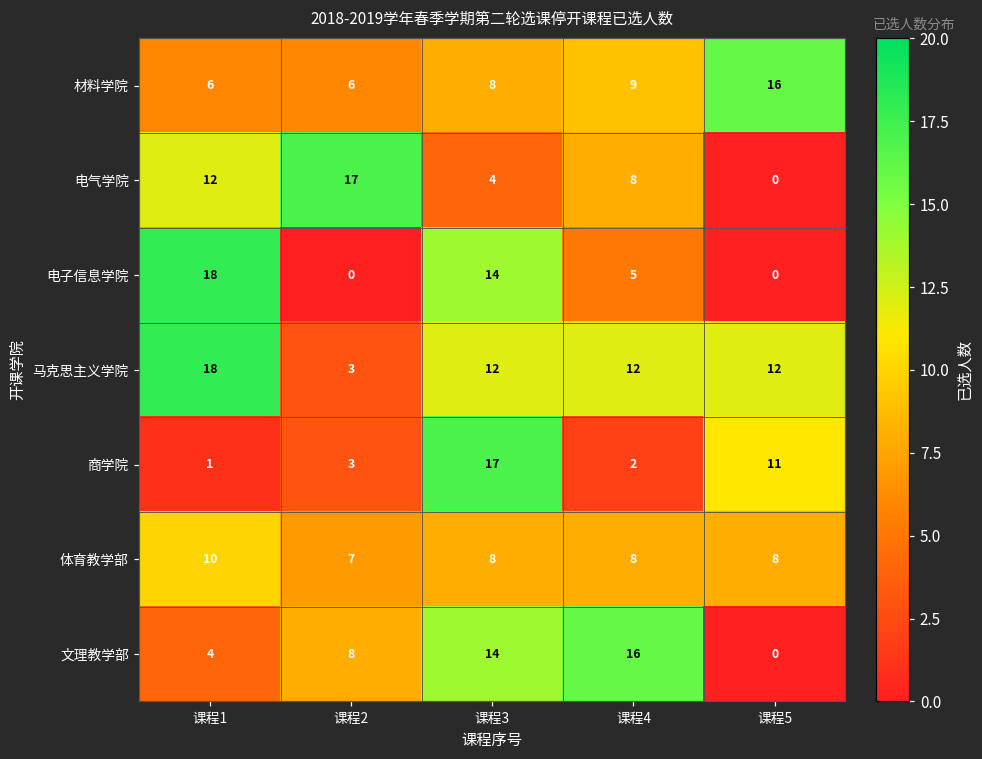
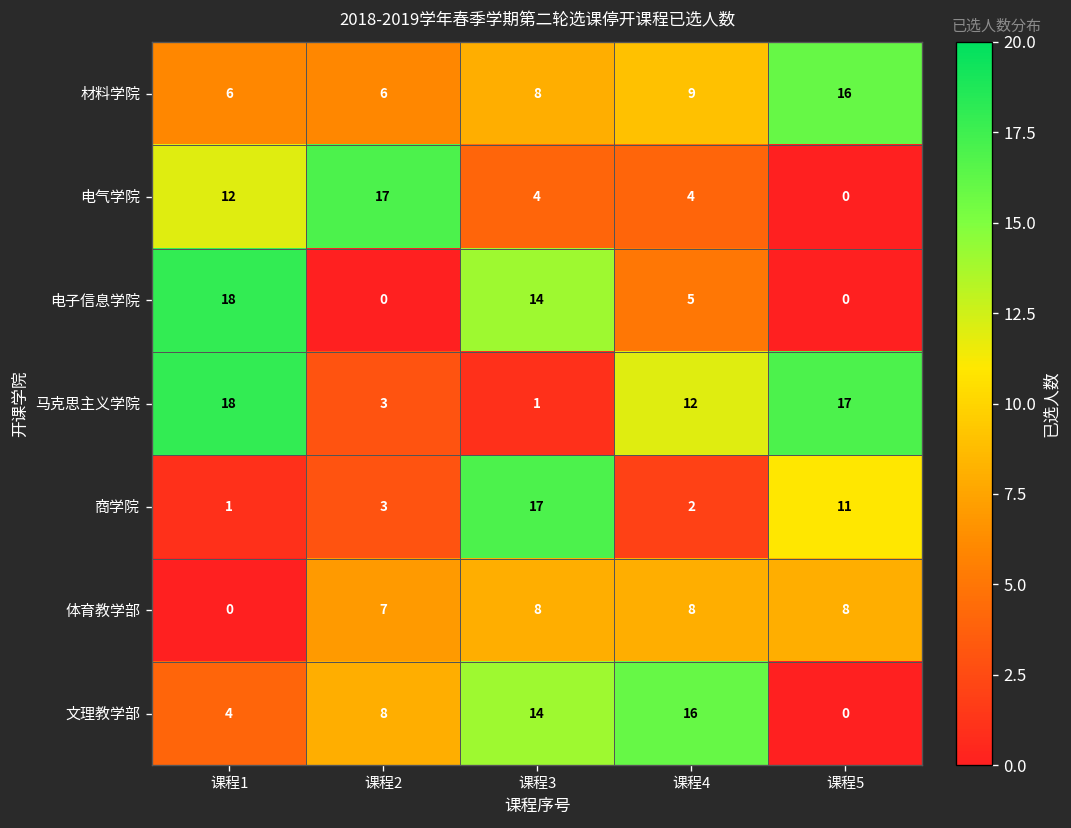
电气学院, 课程4: 8 -> 4
马克思主义学院, 课程3: 12 -> 1
马克思主义学院, 课程5: 12 -> 17
体育教学部, 课程1: 10 -> 0
